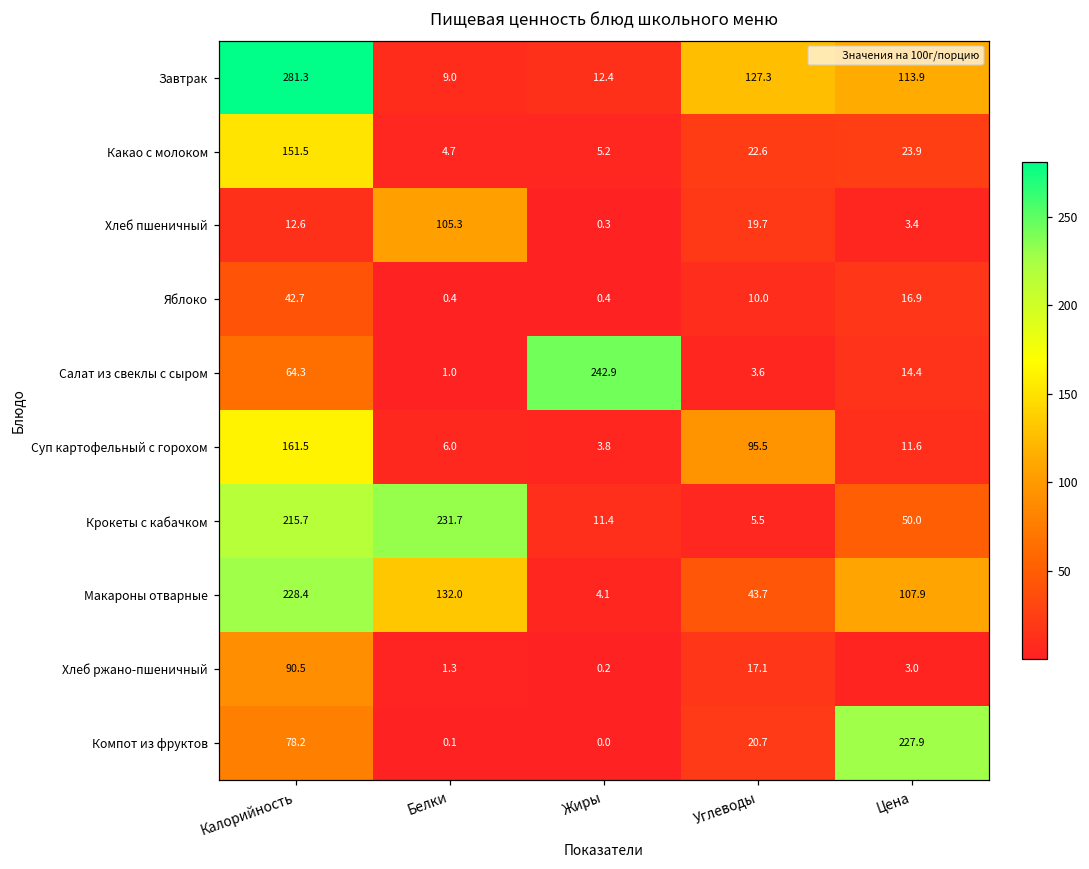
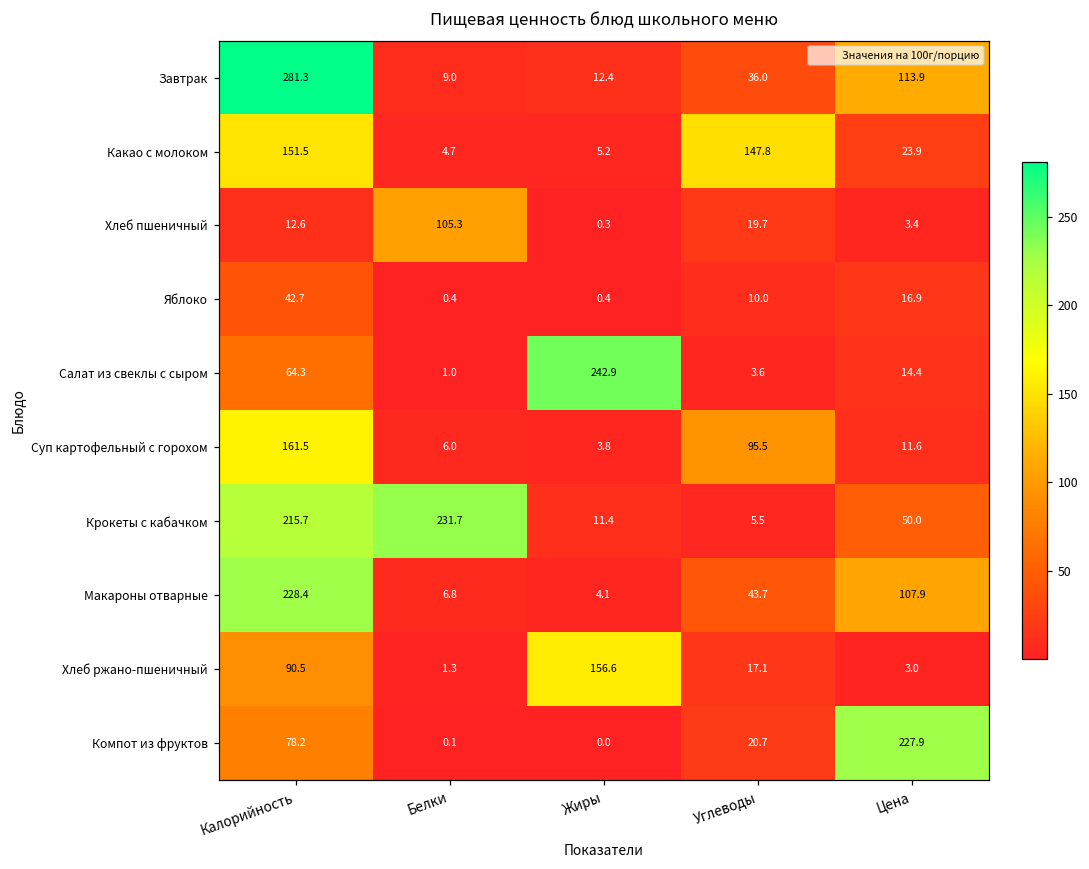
Завтрак, Углеводы: 127.3 -> 36.0
Какао с молоком, Углеводы: 22.6 -> 147.8
Макароны отварные, Белки: 132.0 -> 6.8
Хлеб ржано-пшеничный, Жиры: 0.2 -> 156.6
